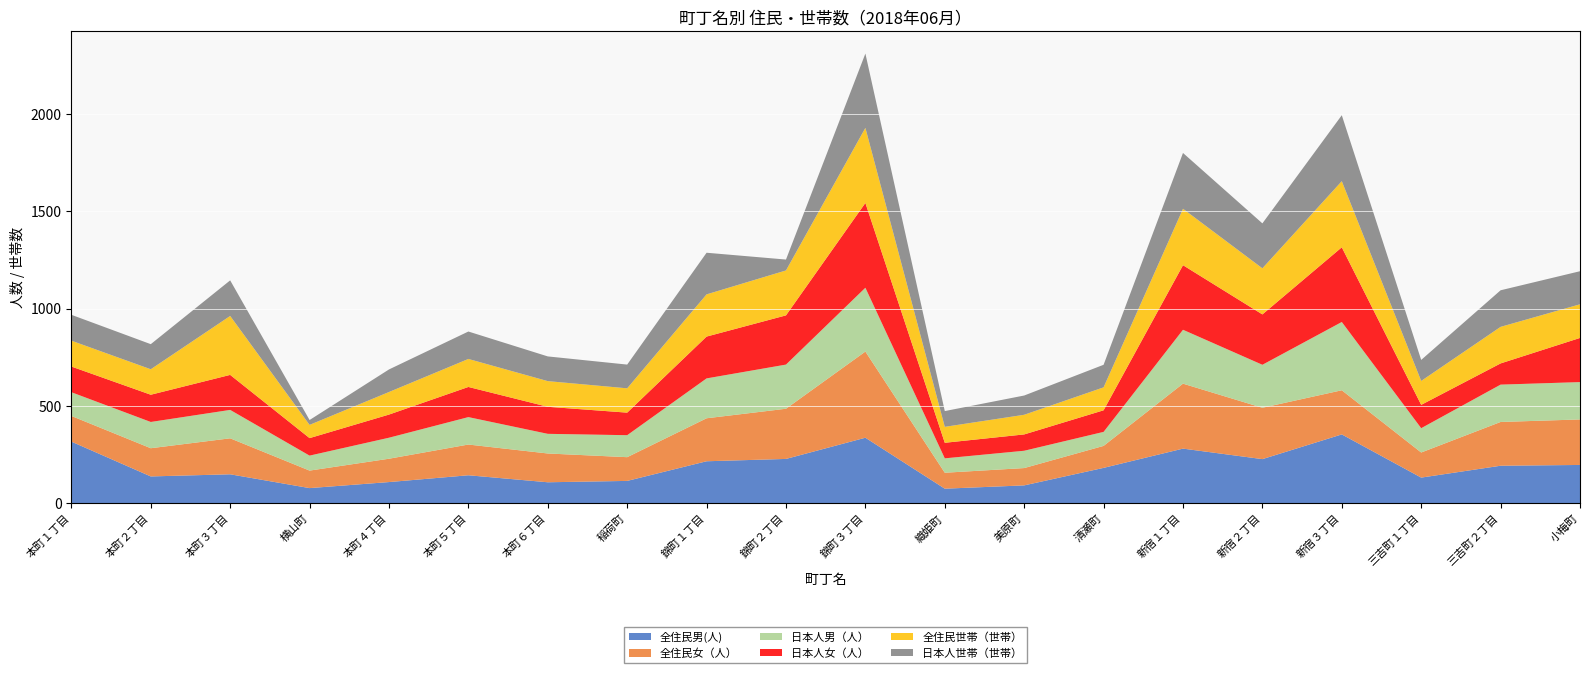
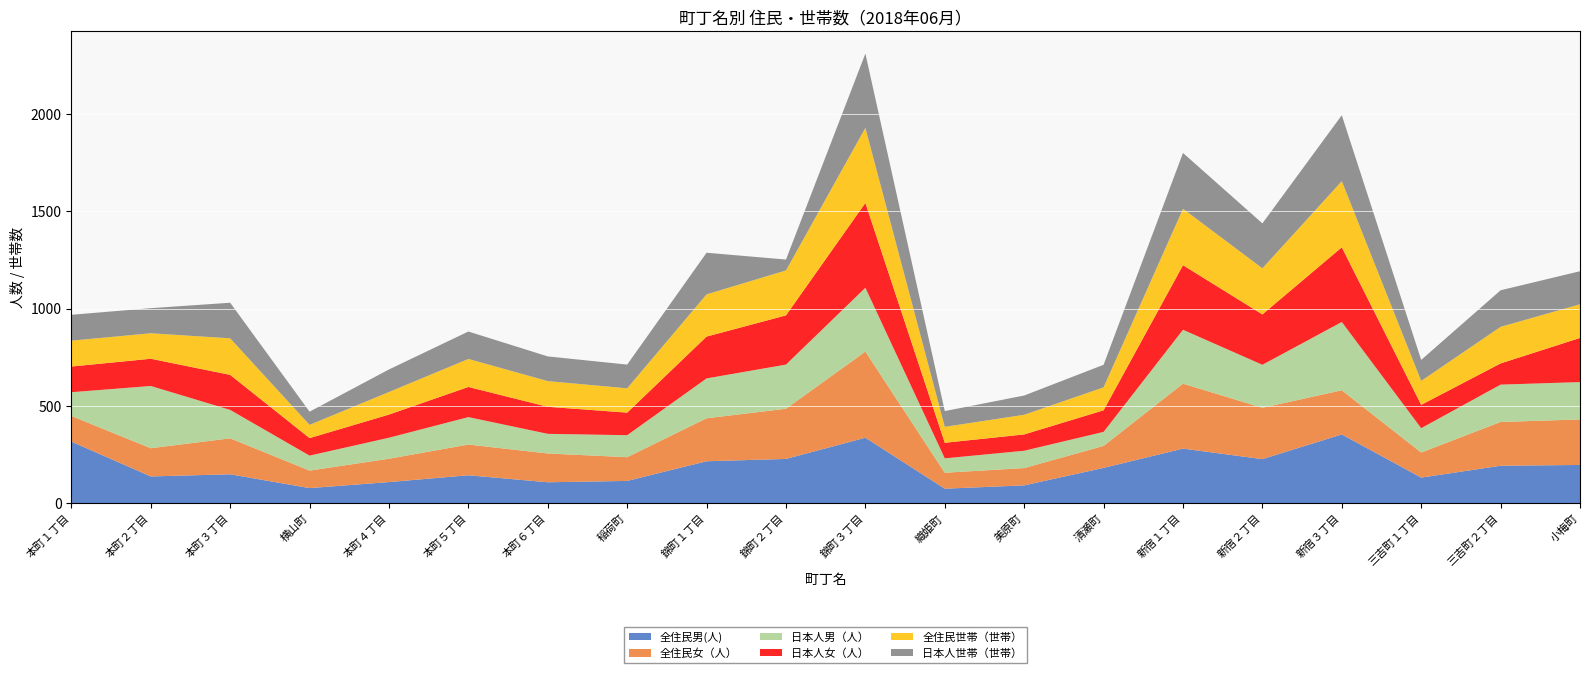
日本人男（人）, 本町２丁目: 140 -> 320
全住民世帯（世帯）, 本町３丁目: 300 -> 190
日本人世帯（世帯）, 横山町: 30 -> 70
